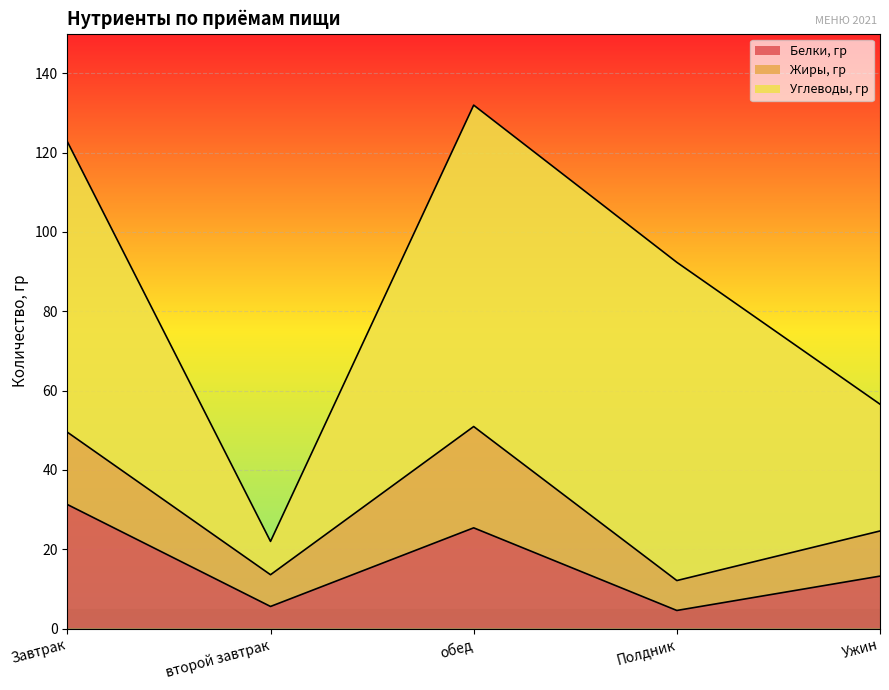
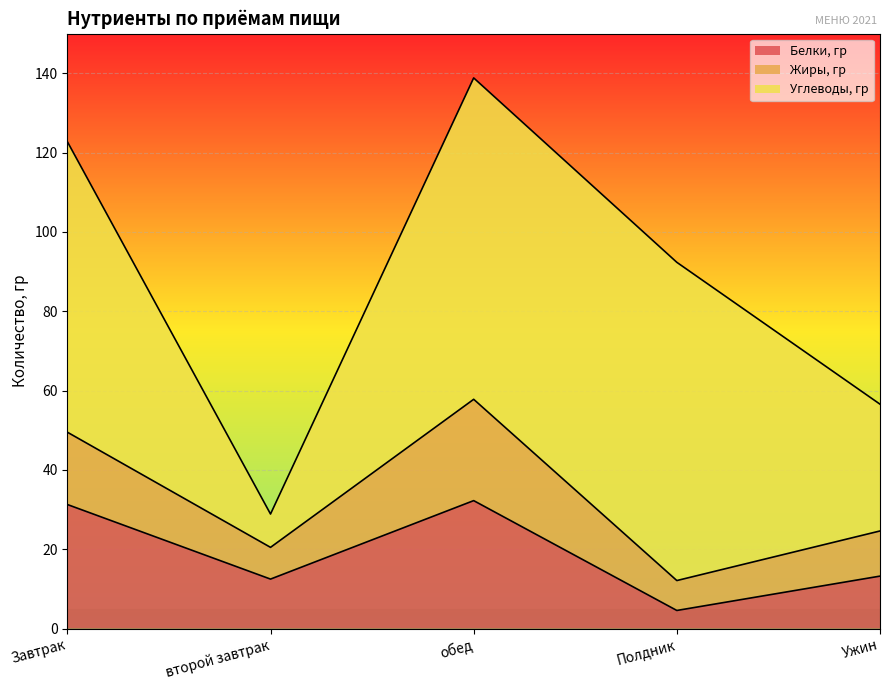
Белки, гр, второй завтрак: 6 -> 13
Белки, гр, обед: 25 -> 32
